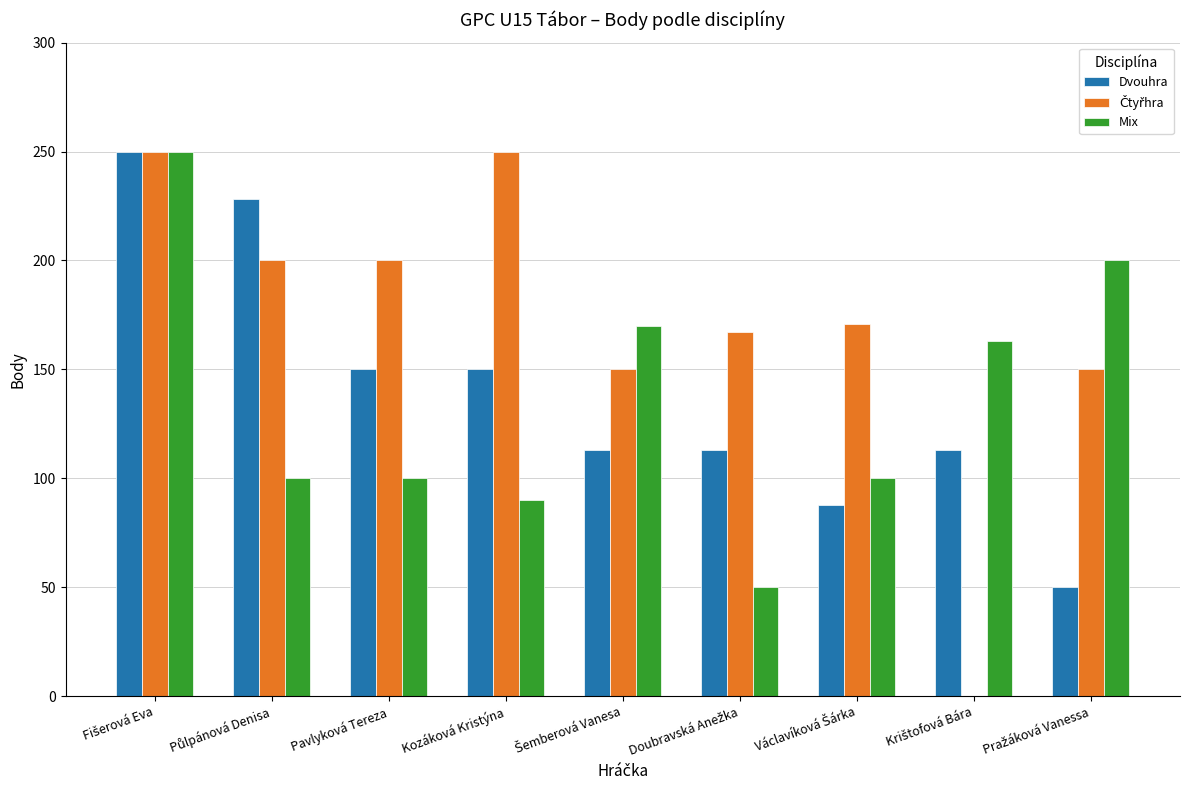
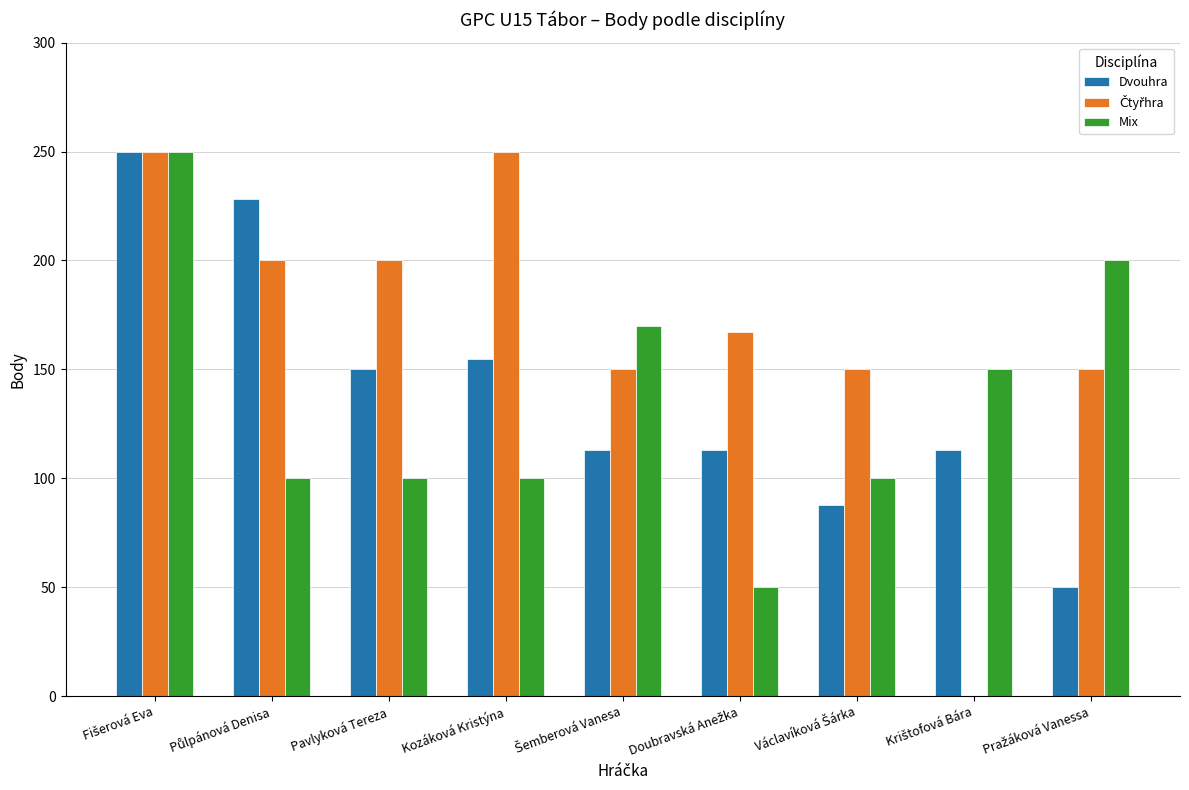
Dvouhra, Kozáková Kristýna: 150 -> 155
Mix, Kozáková Kristýna: 90 -> 100
Čtyřhra, Václavíková Šárka: 171 -> 150
Mix, Krištofová Bára: 163 -> 150
